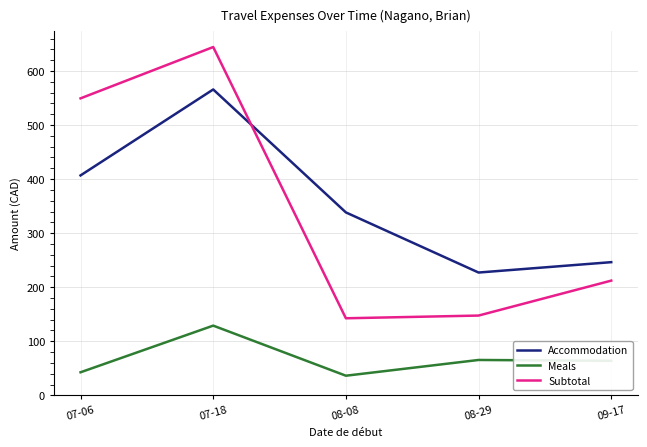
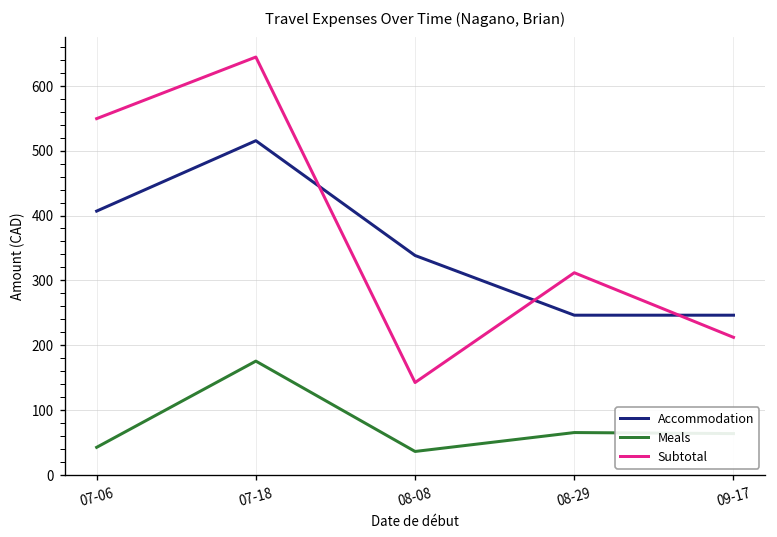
Accommodation, 07-18: 570 -> 520
Meals, 07-18: 130 -> 180
Accommodation, 08-29: 230 -> 250
Subtotal, 08-29: 150 -> 310
